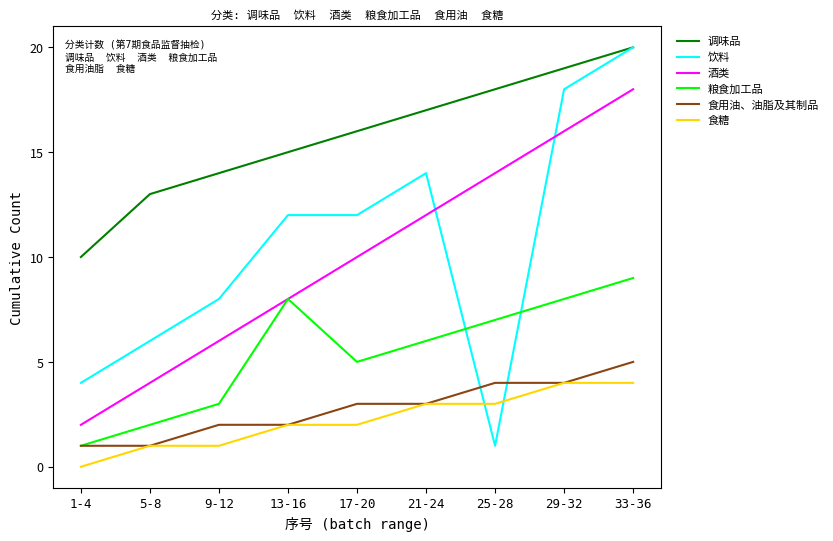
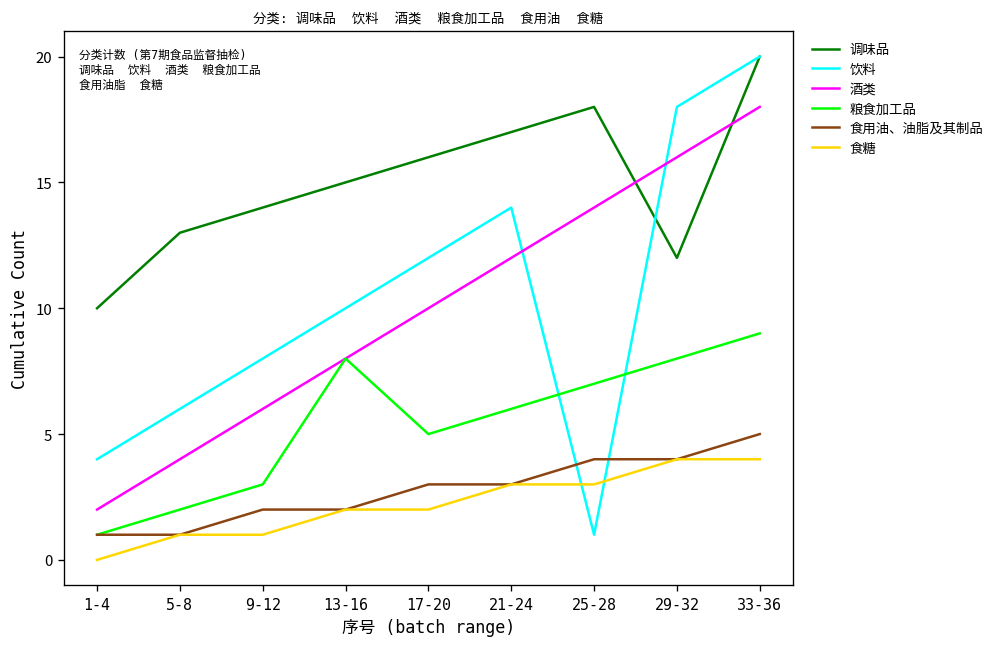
饮料, 13-16: 12 -> 10
调味品, 29-32: 19 -> 12
